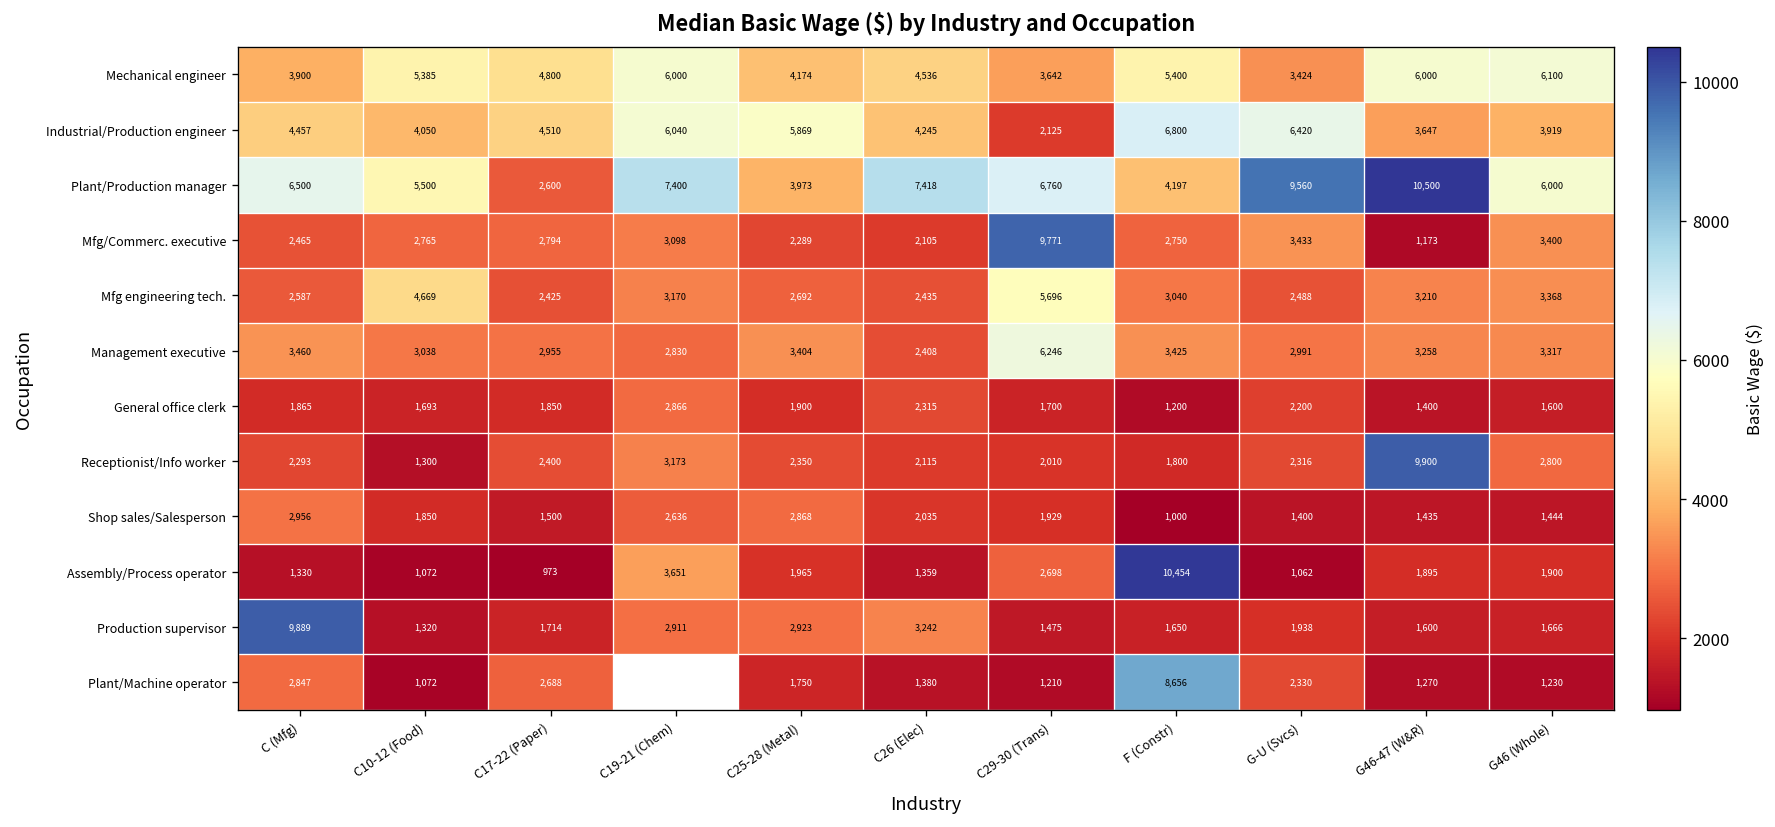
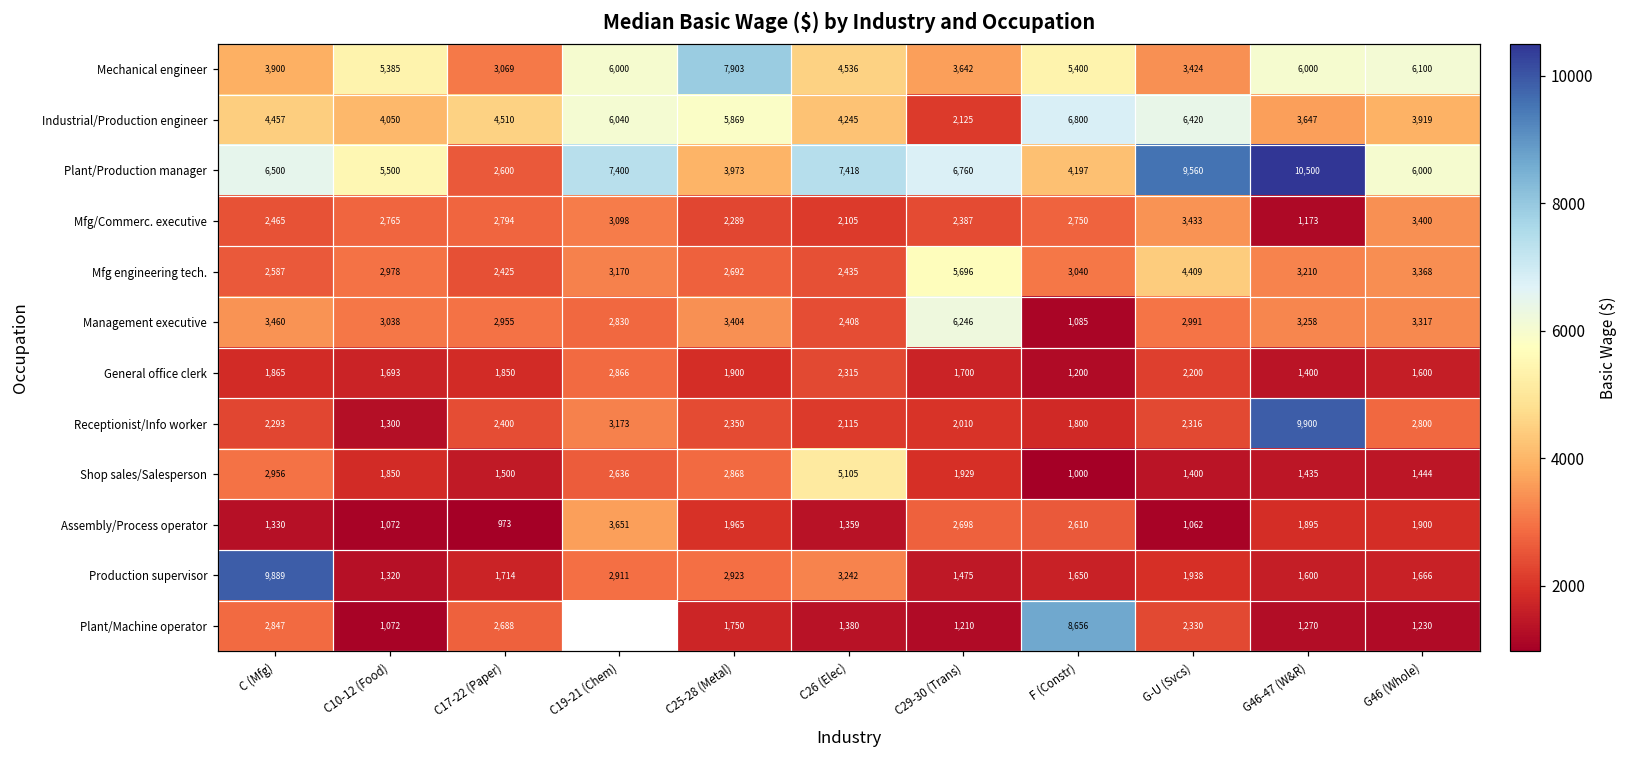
Mechanical engineer, C17-22 (Paper): 4,800 -> 3,069
Mechanical engineer, C25-28 (Metal): 4,174 -> 7,903
Mfg/Commerc. executive, C29-30 (Trans): 9,771 -> 2,387
Mfg engineering tech., C10-12 (Food): 4,669 -> 2,978
Mfg engineering tech., G-U (Svcs): 2,488 -> 4,409
Management executive, F (Constr): 3,425 -> 1,085
Shop sales/Salesperson, C26 (Elec): 2,035 -> 5,105
Assembly/Process operator, F (Constr): 10,454 -> 2,610
